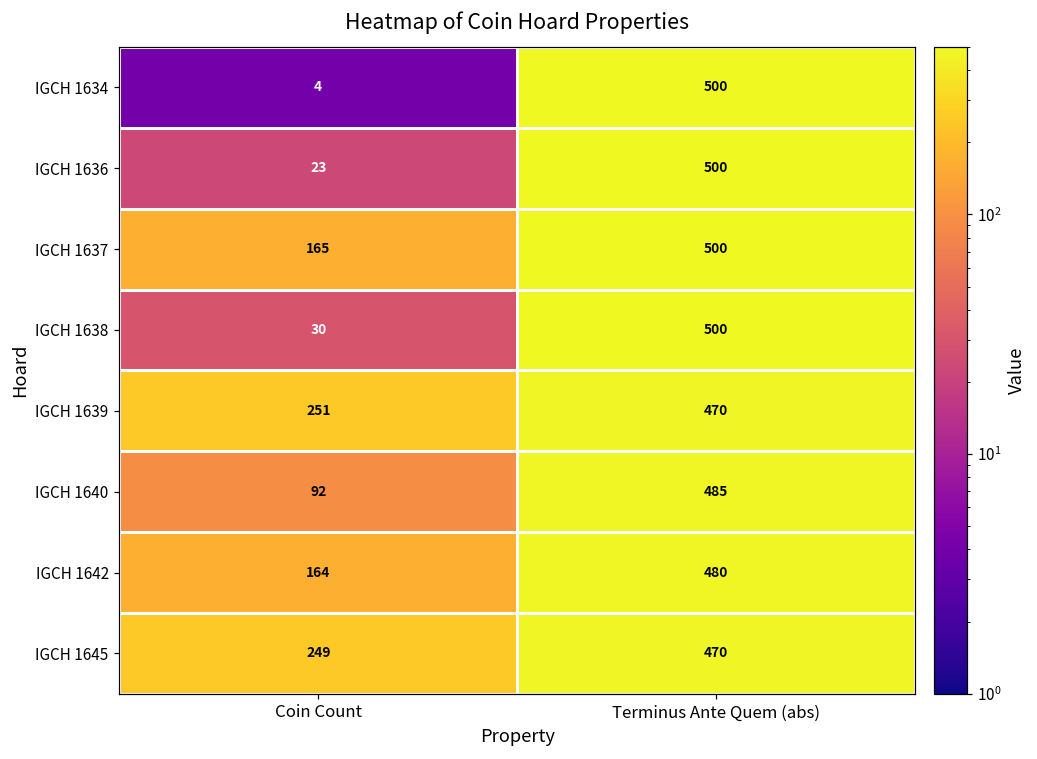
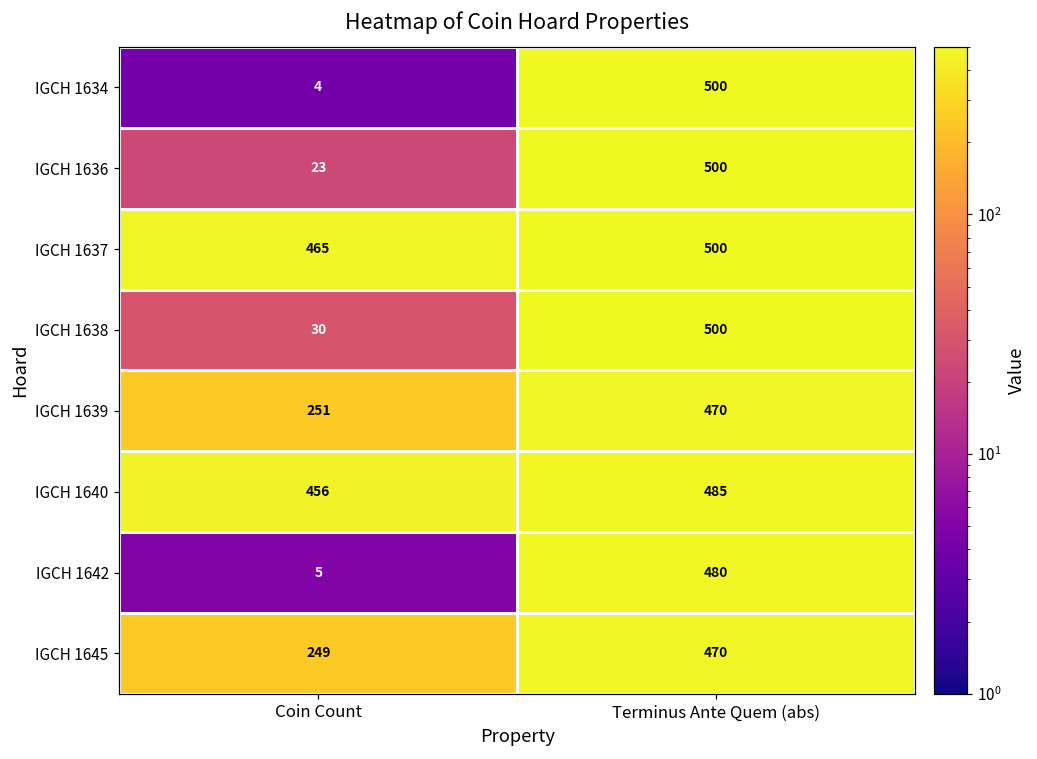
IGCH 1637, Coin Count: 165 -> 465
IGCH 1640, Coin Count: 92 -> 456
IGCH 1642, Coin Count: 164 -> 5
